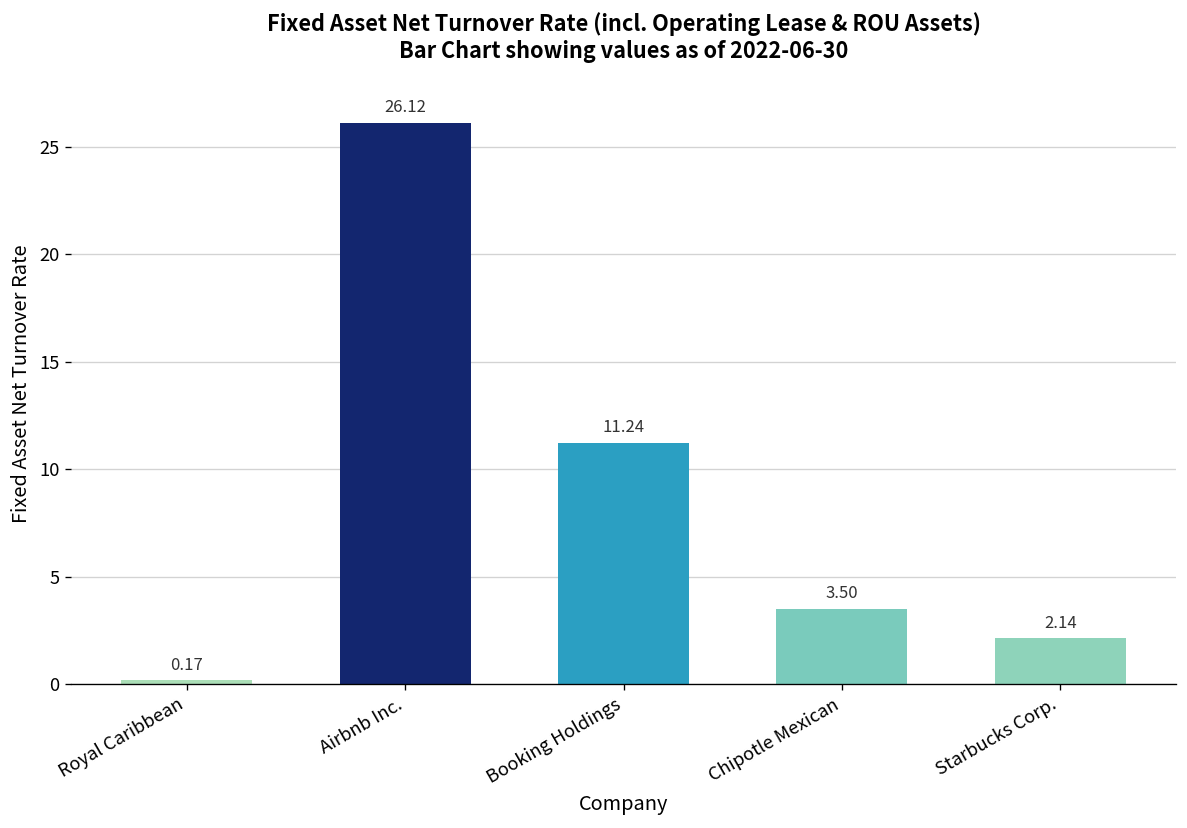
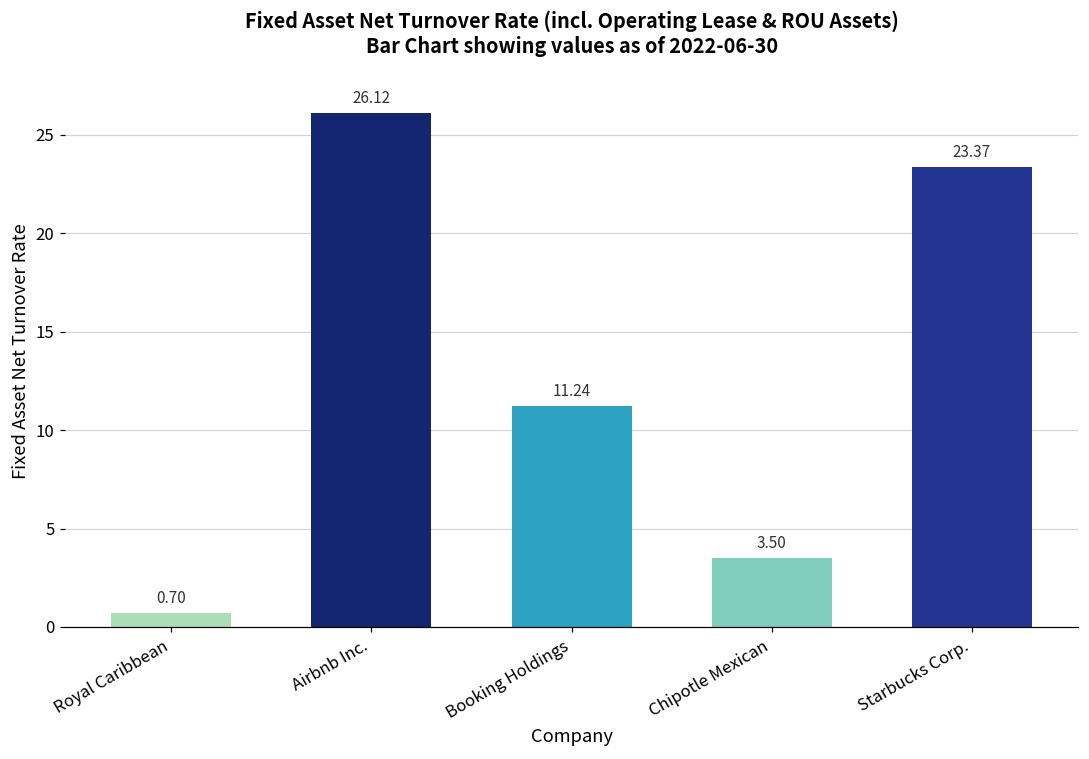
Royal Caribbean: 0.17 -> 0.70
Starbucks Corp.: 2.14 -> 23.37
